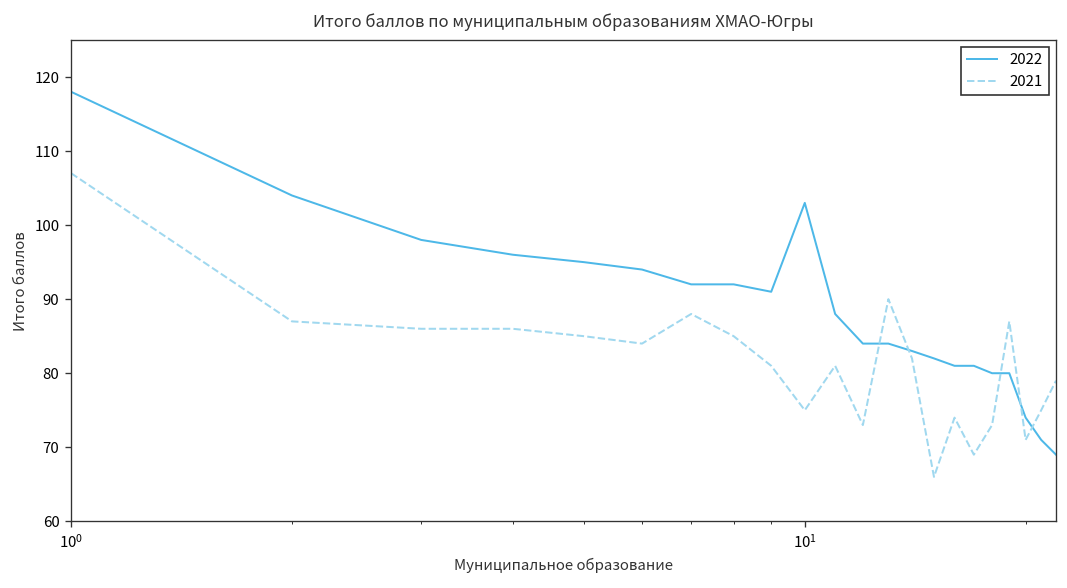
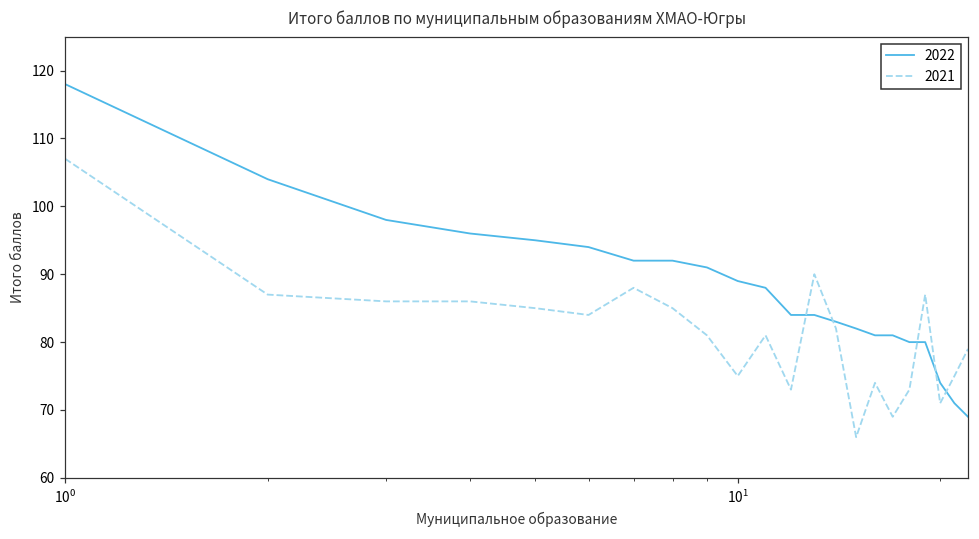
2022, 10^1: 103 -> 89
